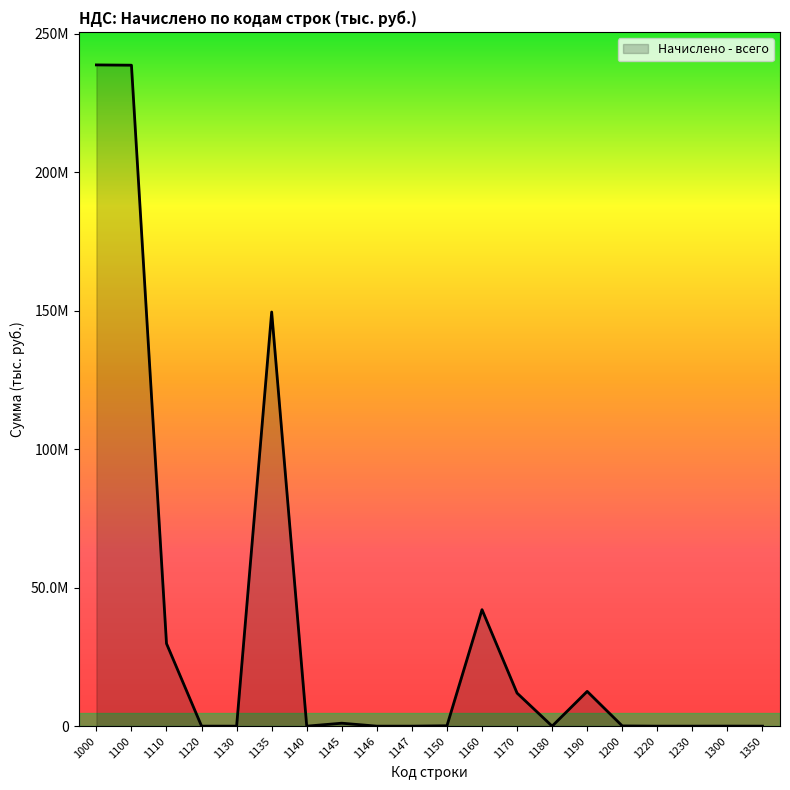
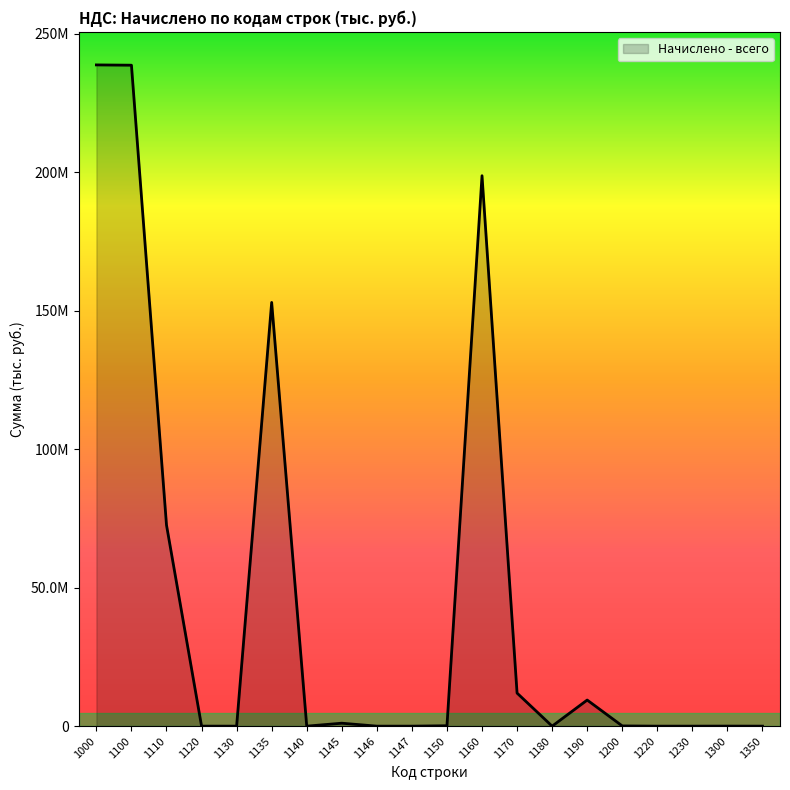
1110: 30000000 -> 73000000
1135: 150000000 -> 153000000
1160: 42000000 -> 199000000
1190: 13000000 -> 9000000
